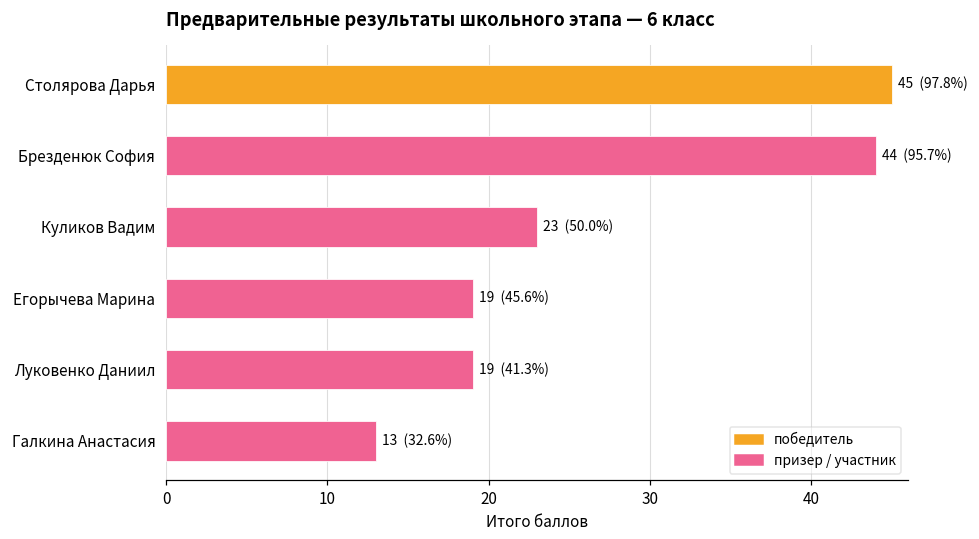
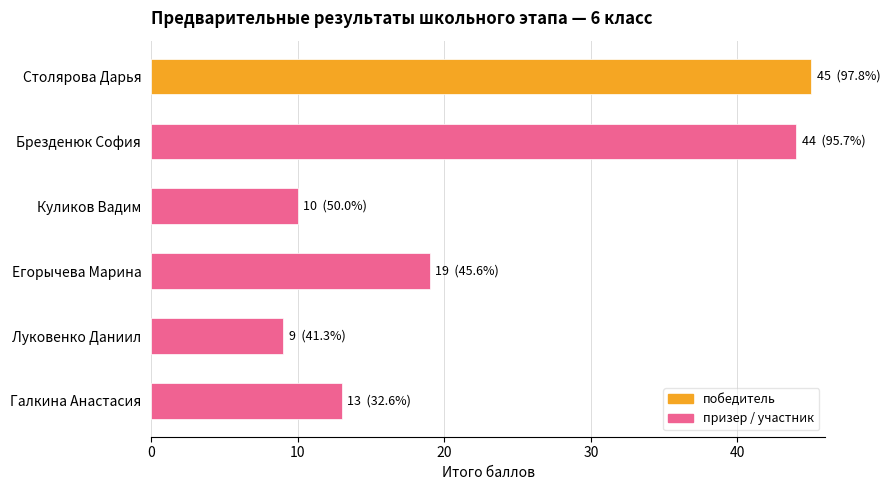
Куликов Вадим: 23 -> 10
Луковенко Даниил: 19 -> 9
